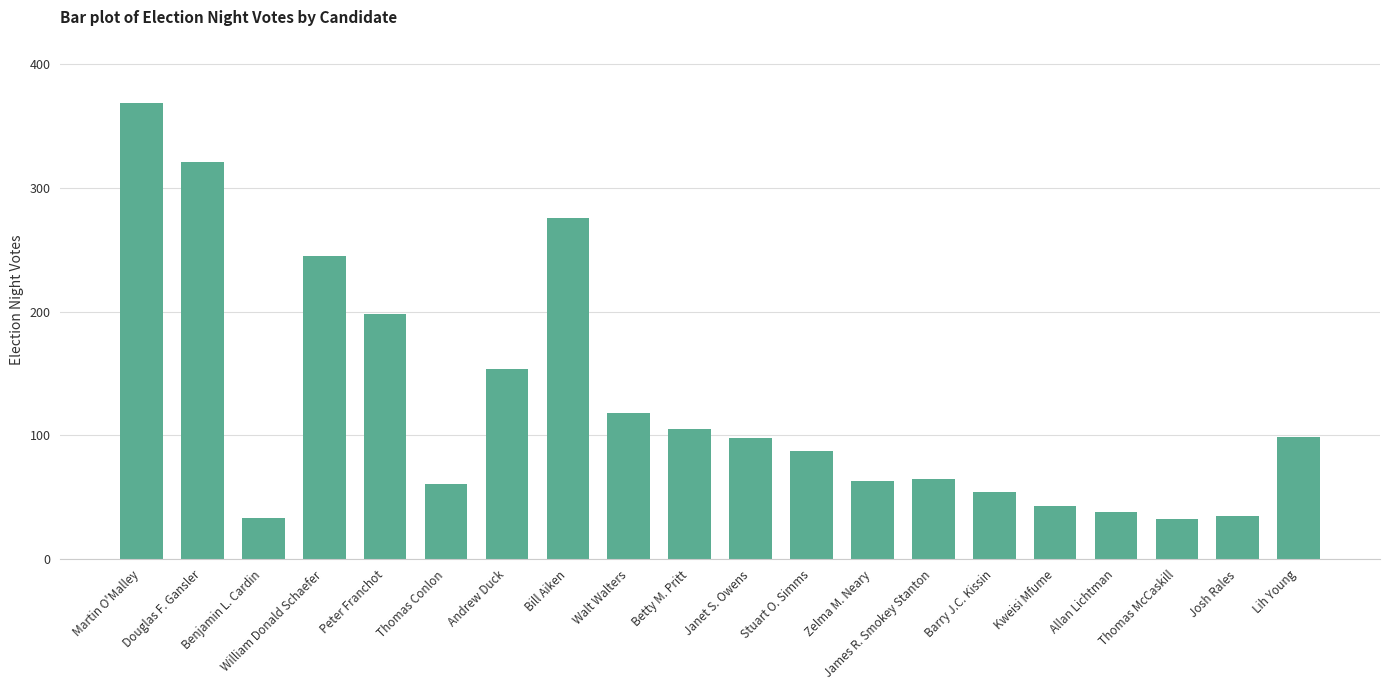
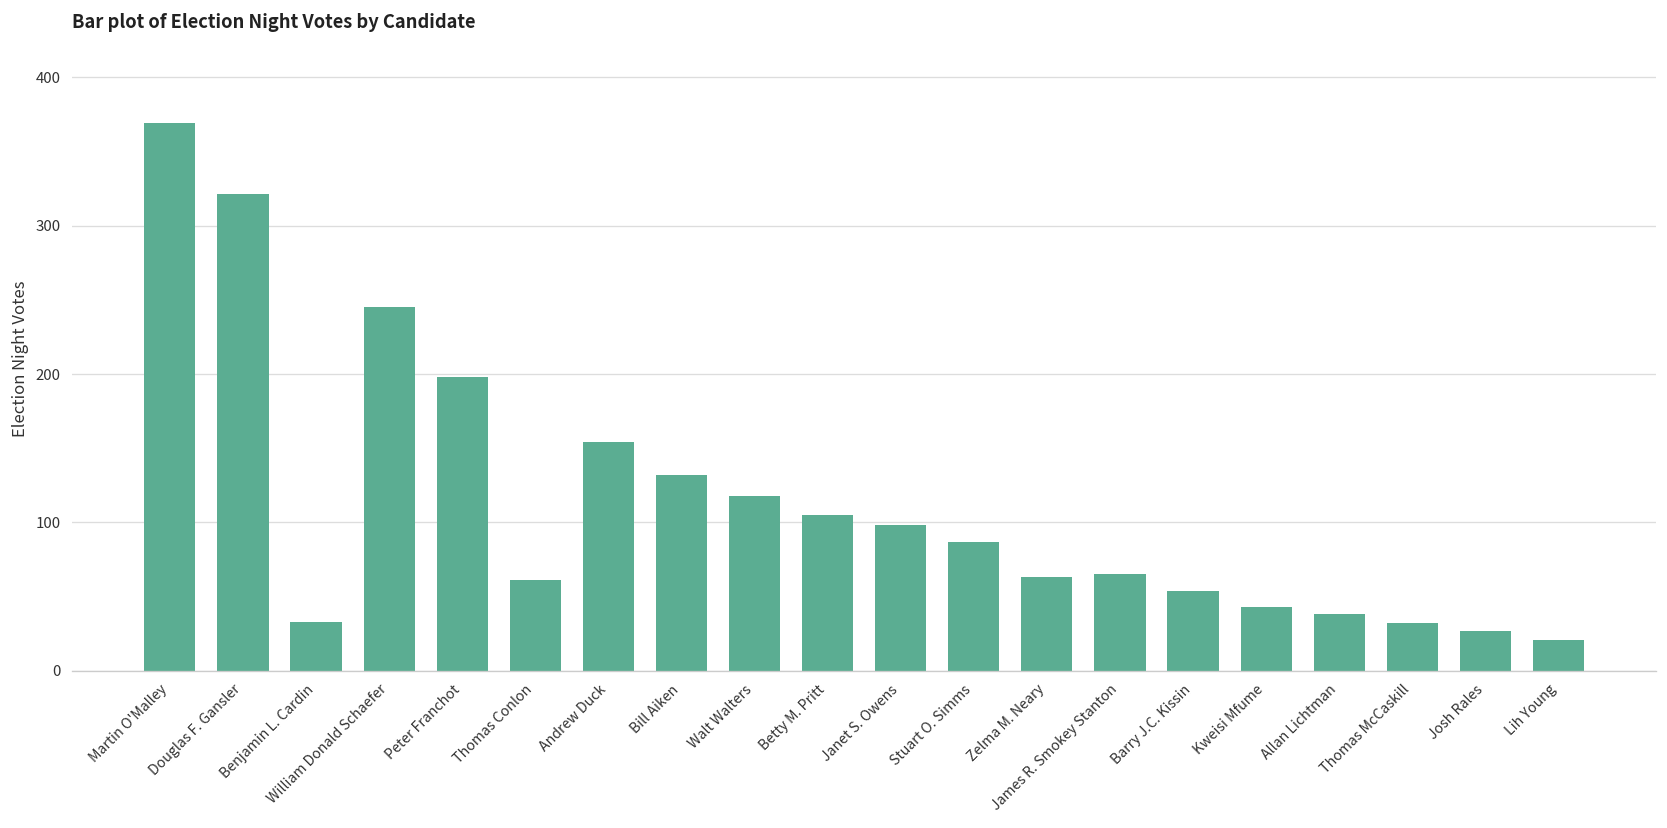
Bill Aiken: 276 -> 132
Josh Rales: 35 -> 27
Lih Young: 99 -> 21
